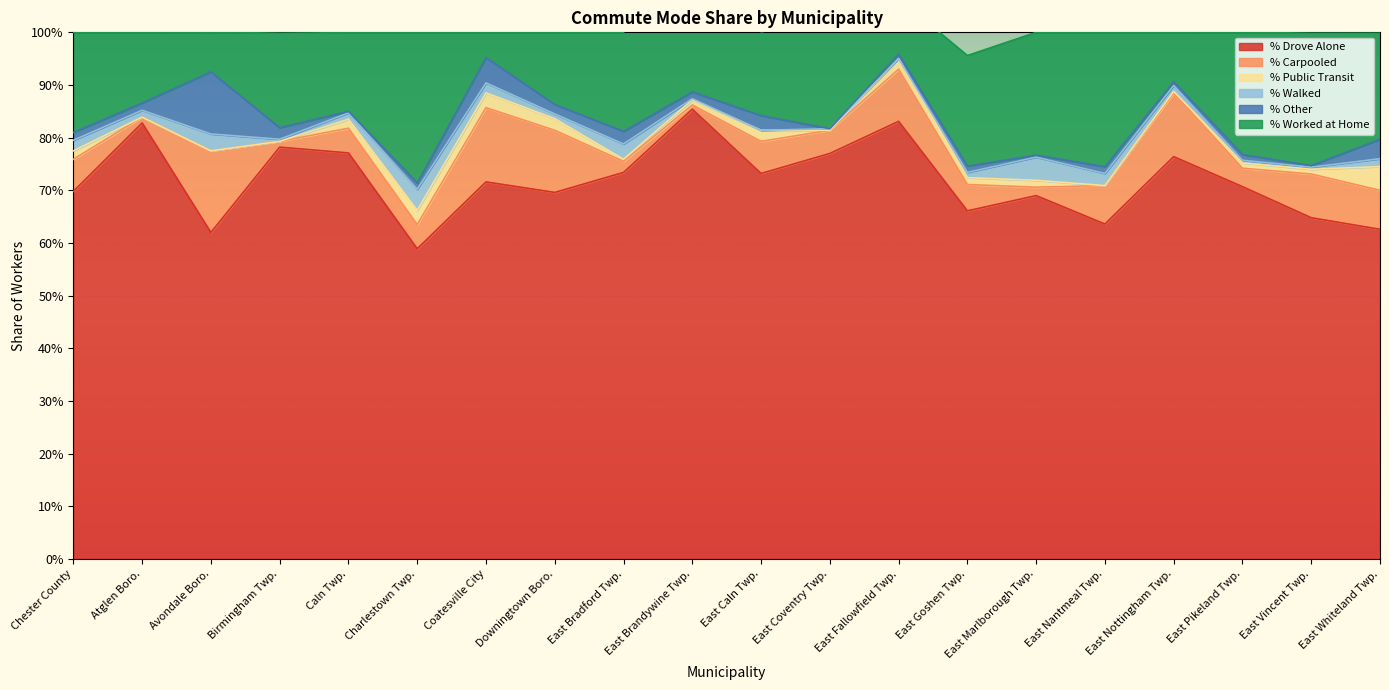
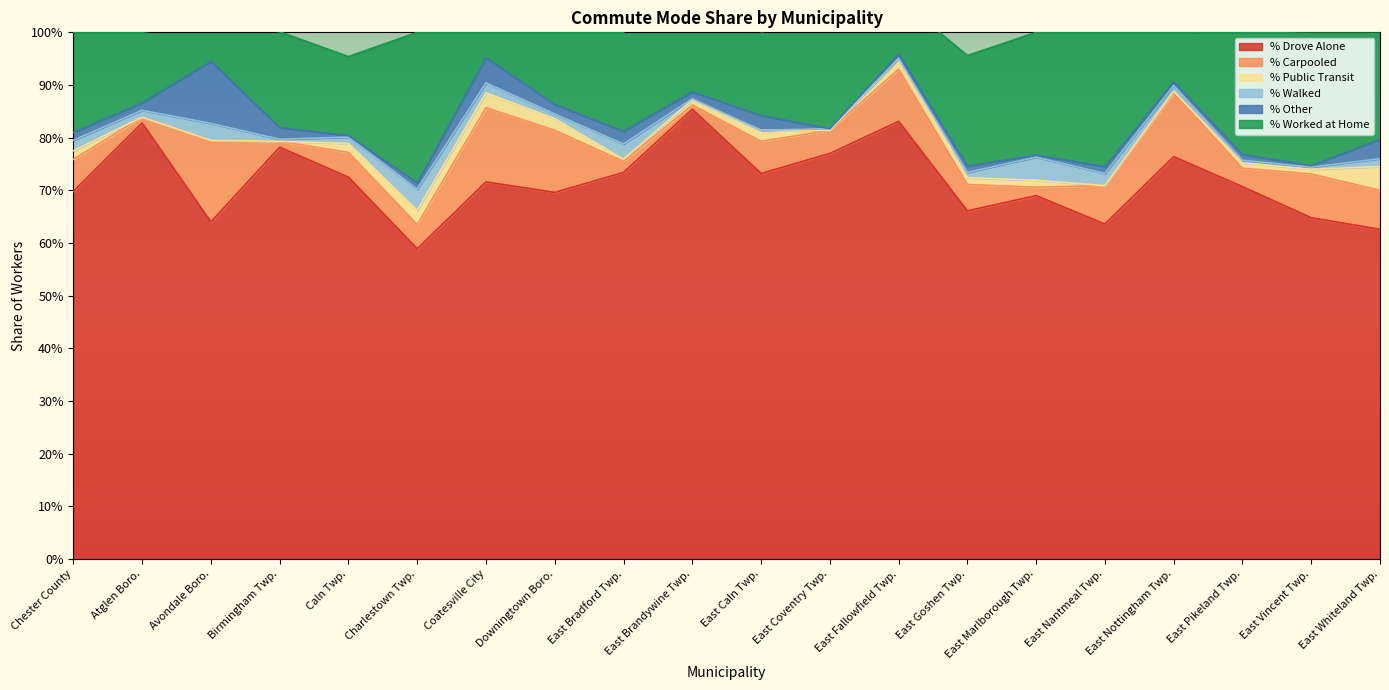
% Drove Alone, Avondale Boro.: 62% -> 64%
% Drove Alone, Caln Twp.: 77% -> 73%
